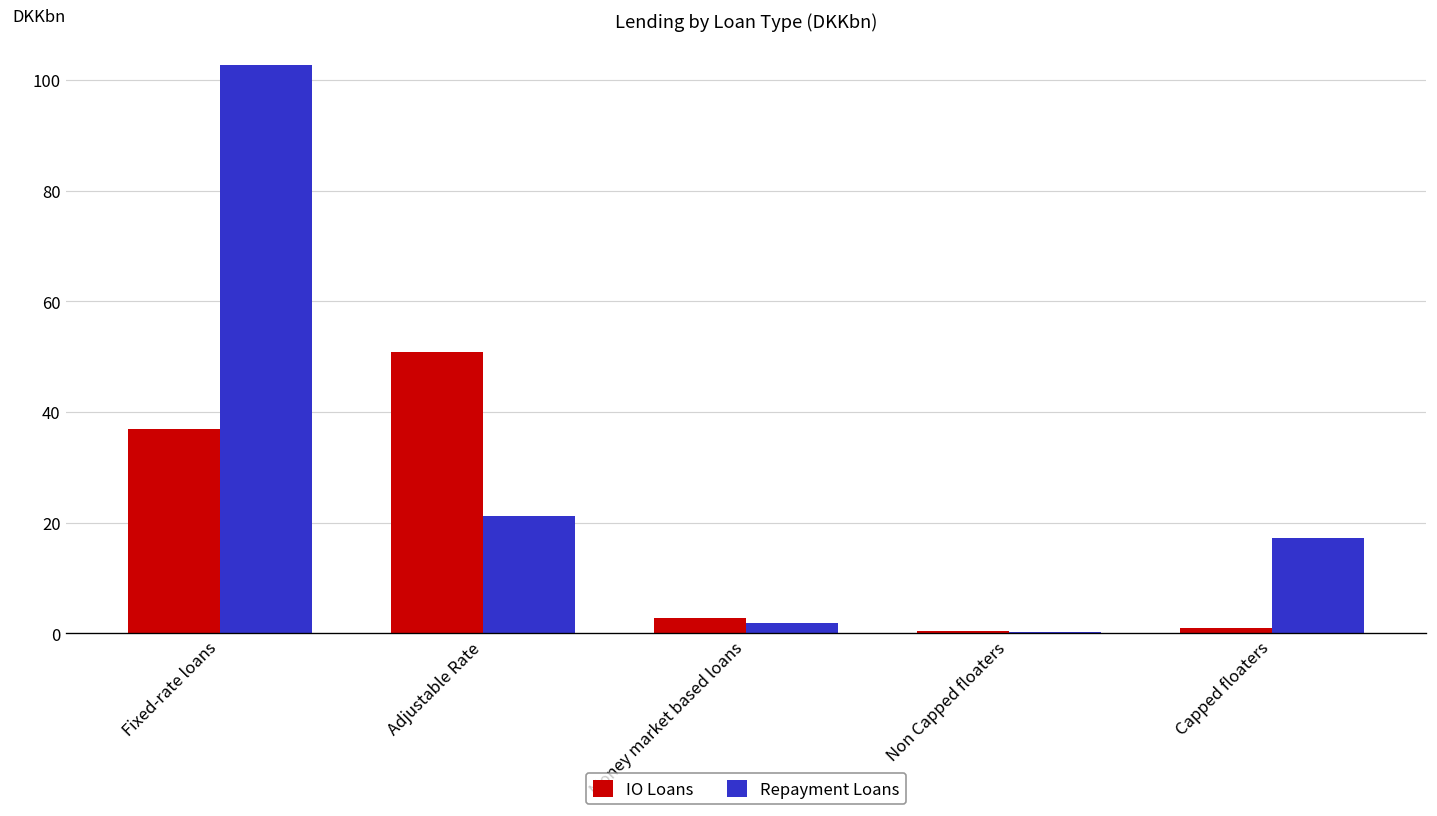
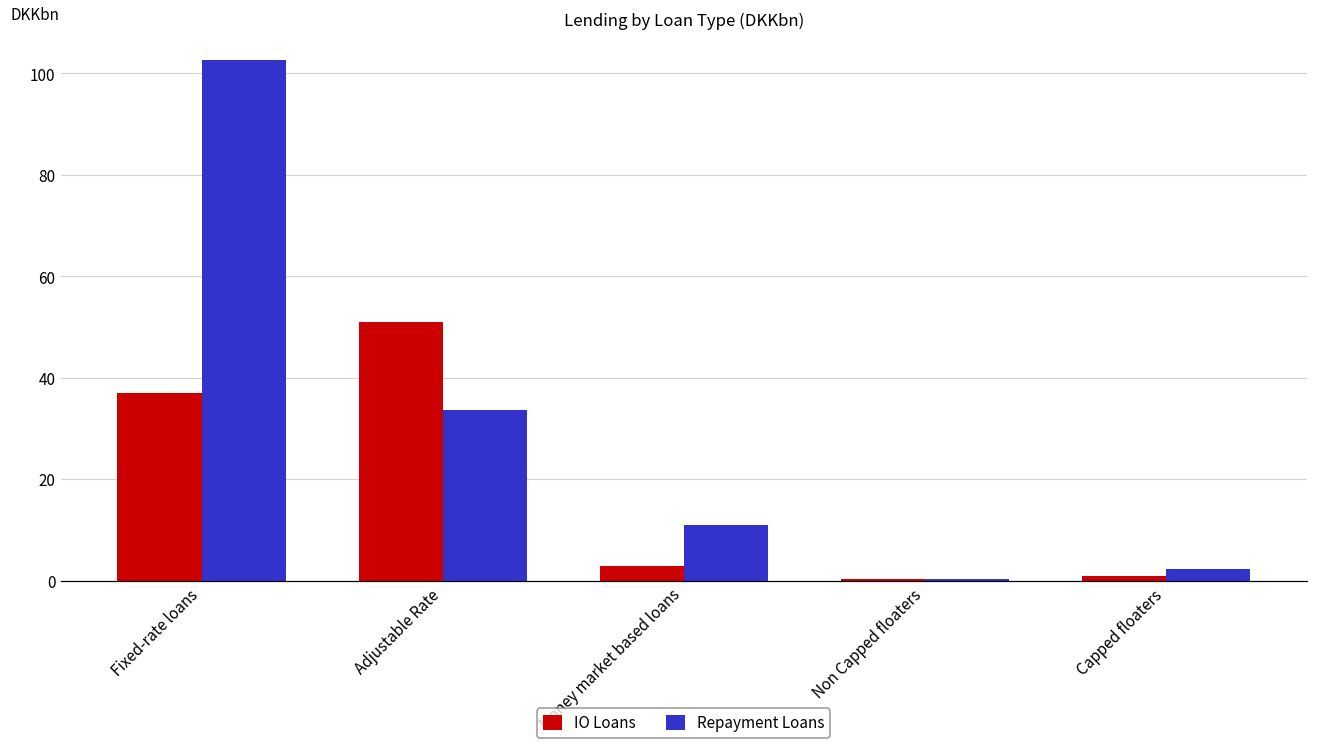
Repayment Loans, Adjustable Rate: 21 -> 34
Repayment Loans, Money market based loans: 2 -> 11
Repayment Loans, Capped floaters: 17 -> 2
